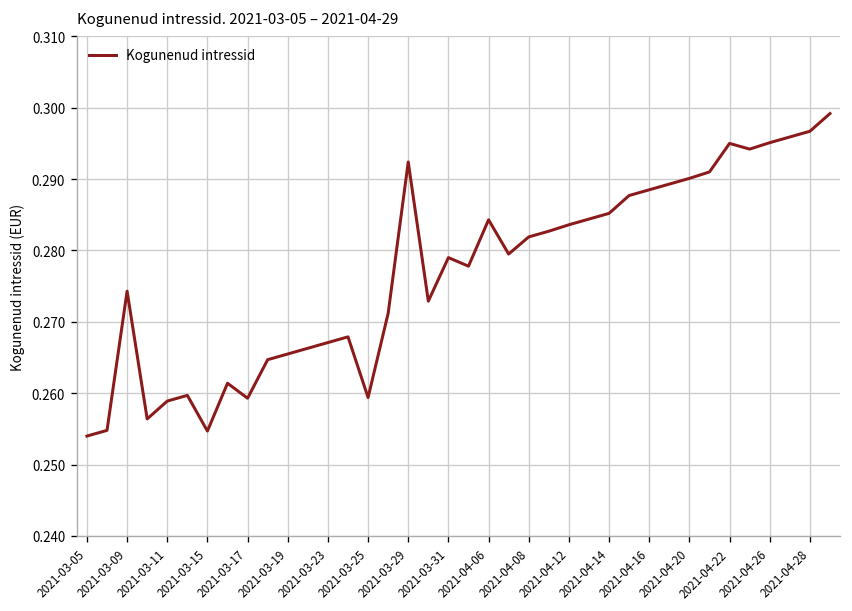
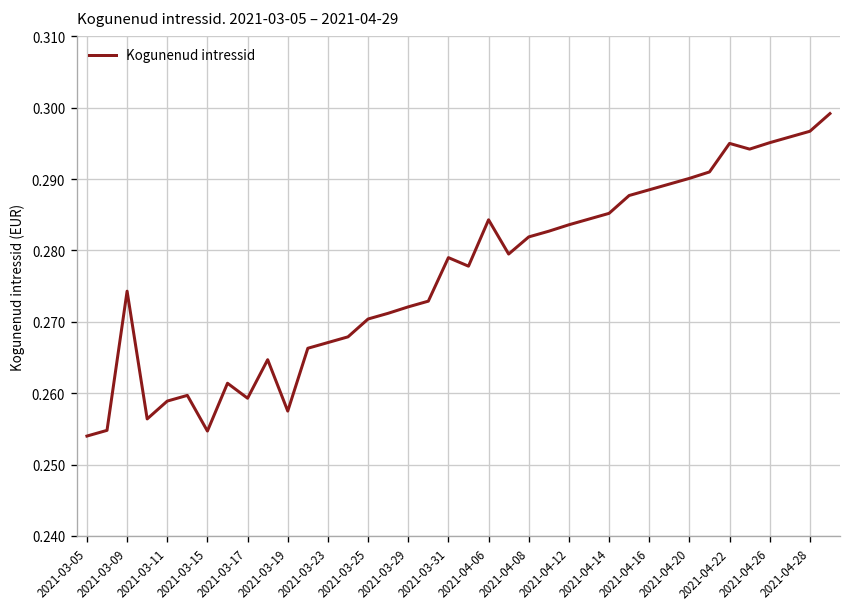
2021-03-19: 0.266 -> 0.258
2021-03-25: 0.259 -> 0.270
2021-03-29: 0.292 -> 0.272
